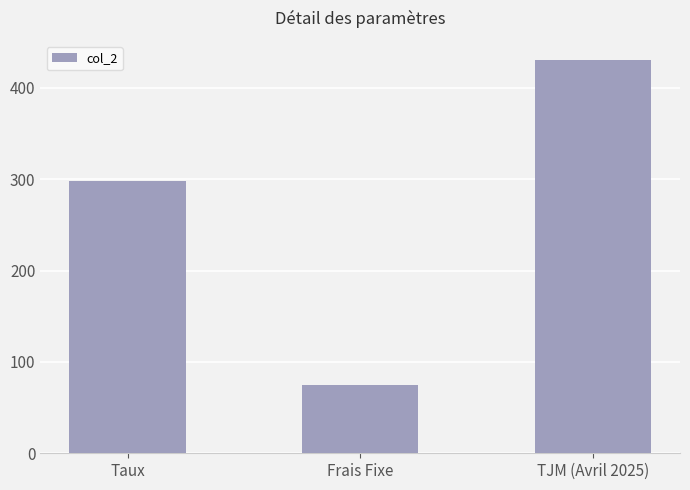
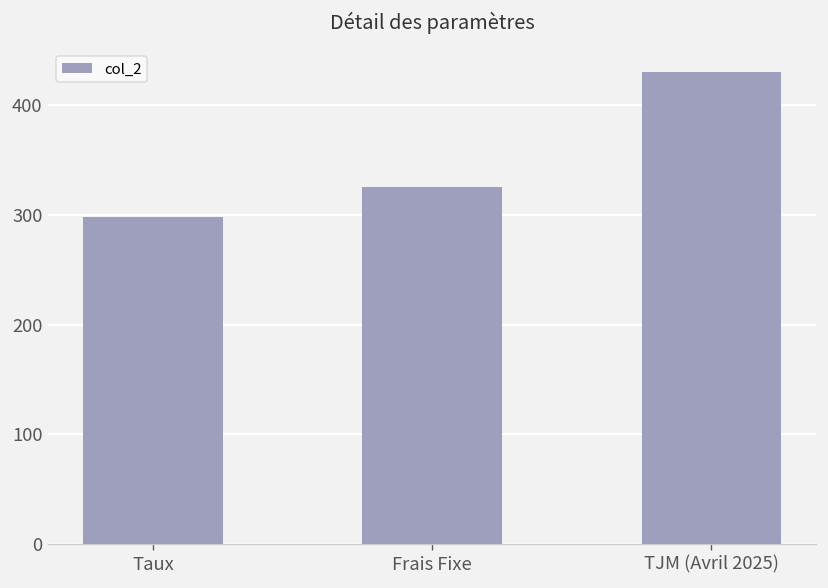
Frais Fixe: 80 -> 330
